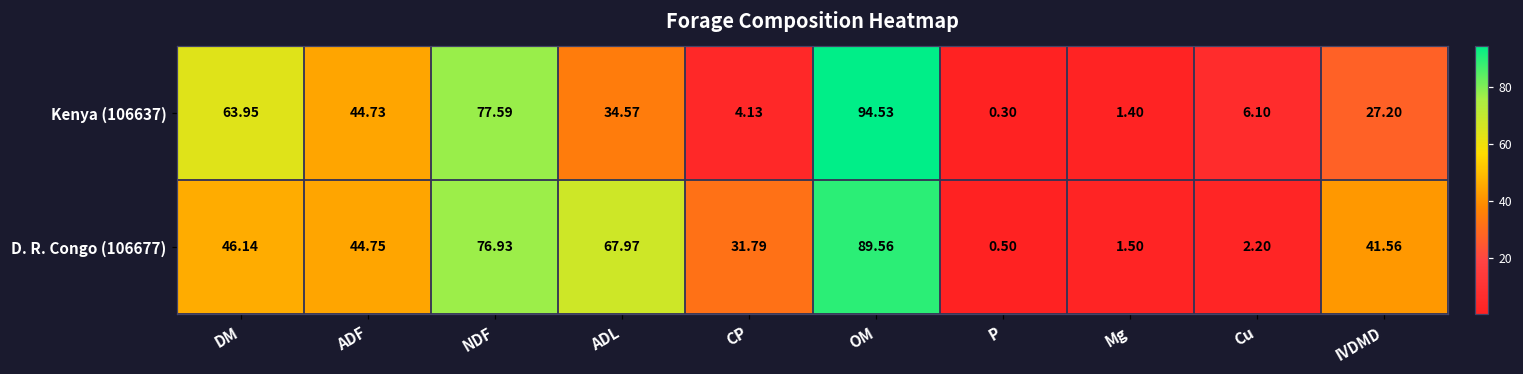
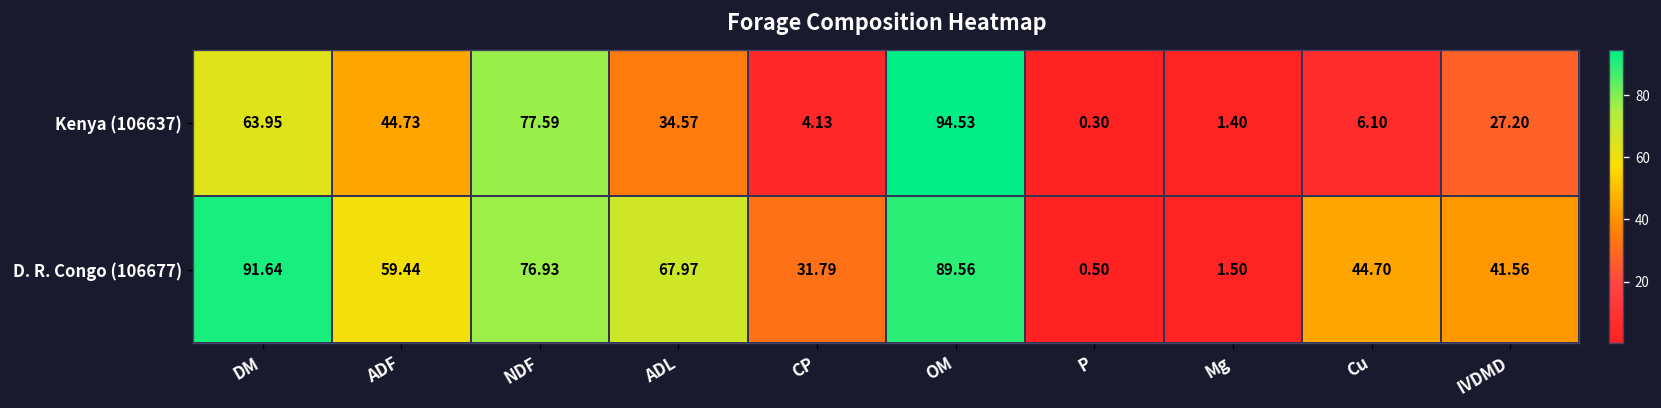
D. R. Congo (106677), DM: 46.14 -> 91.64
D. R. Congo (106677), ADF: 44.75 -> 59.44
D. R. Congo (106677), Cu: 2.20 -> 44.70
